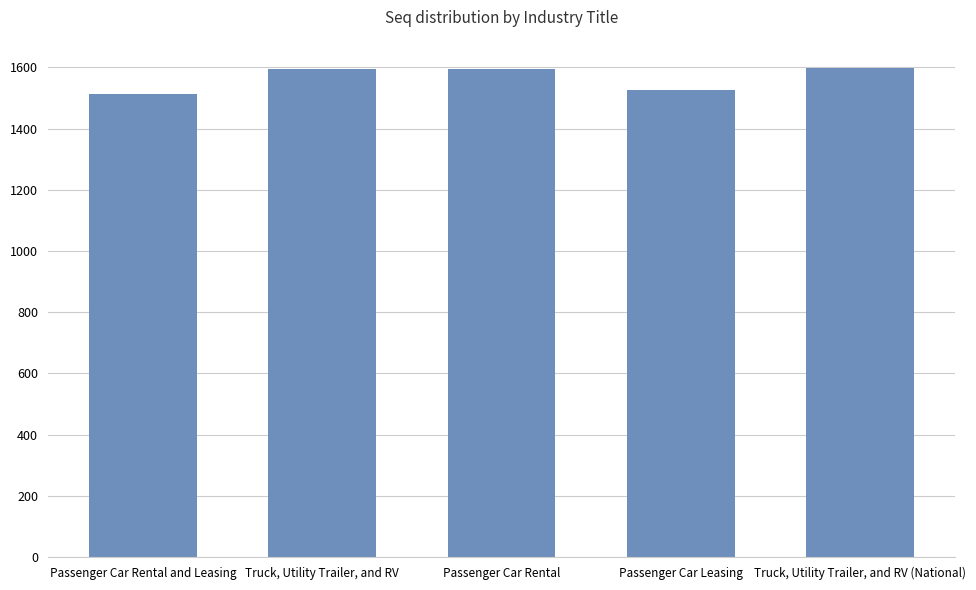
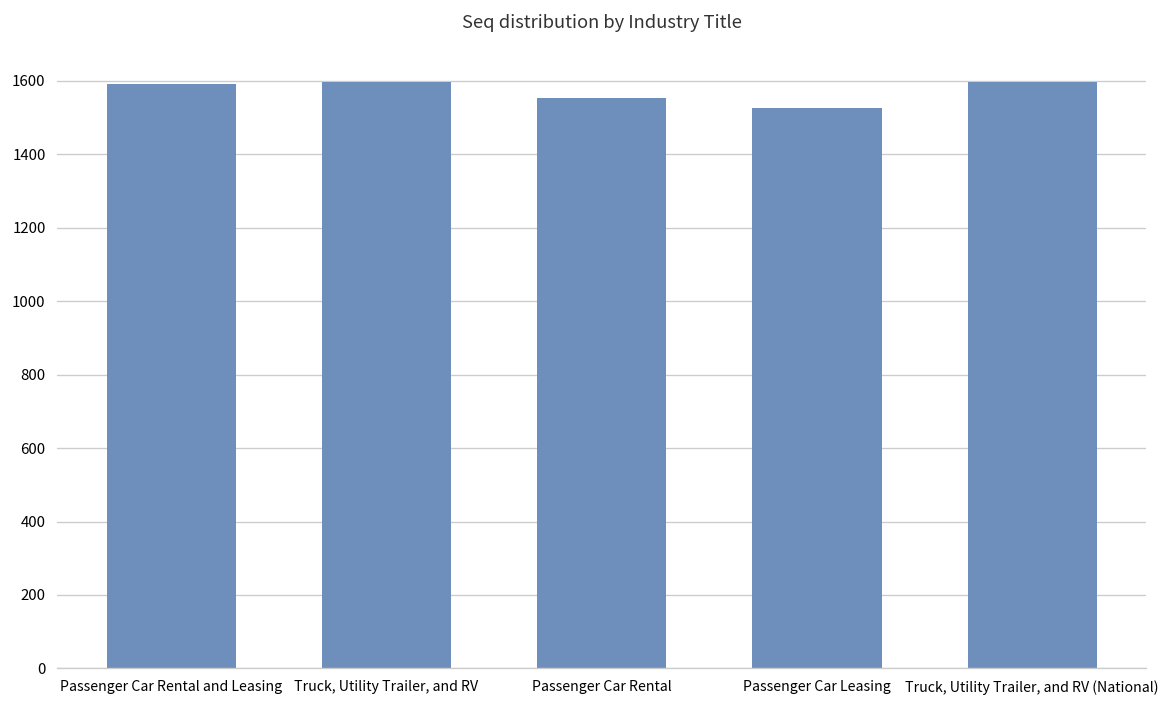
Passenger Car Rental and Leasing: 1510 -> 1590
Passenger Car Rental: 1590 -> 1560
